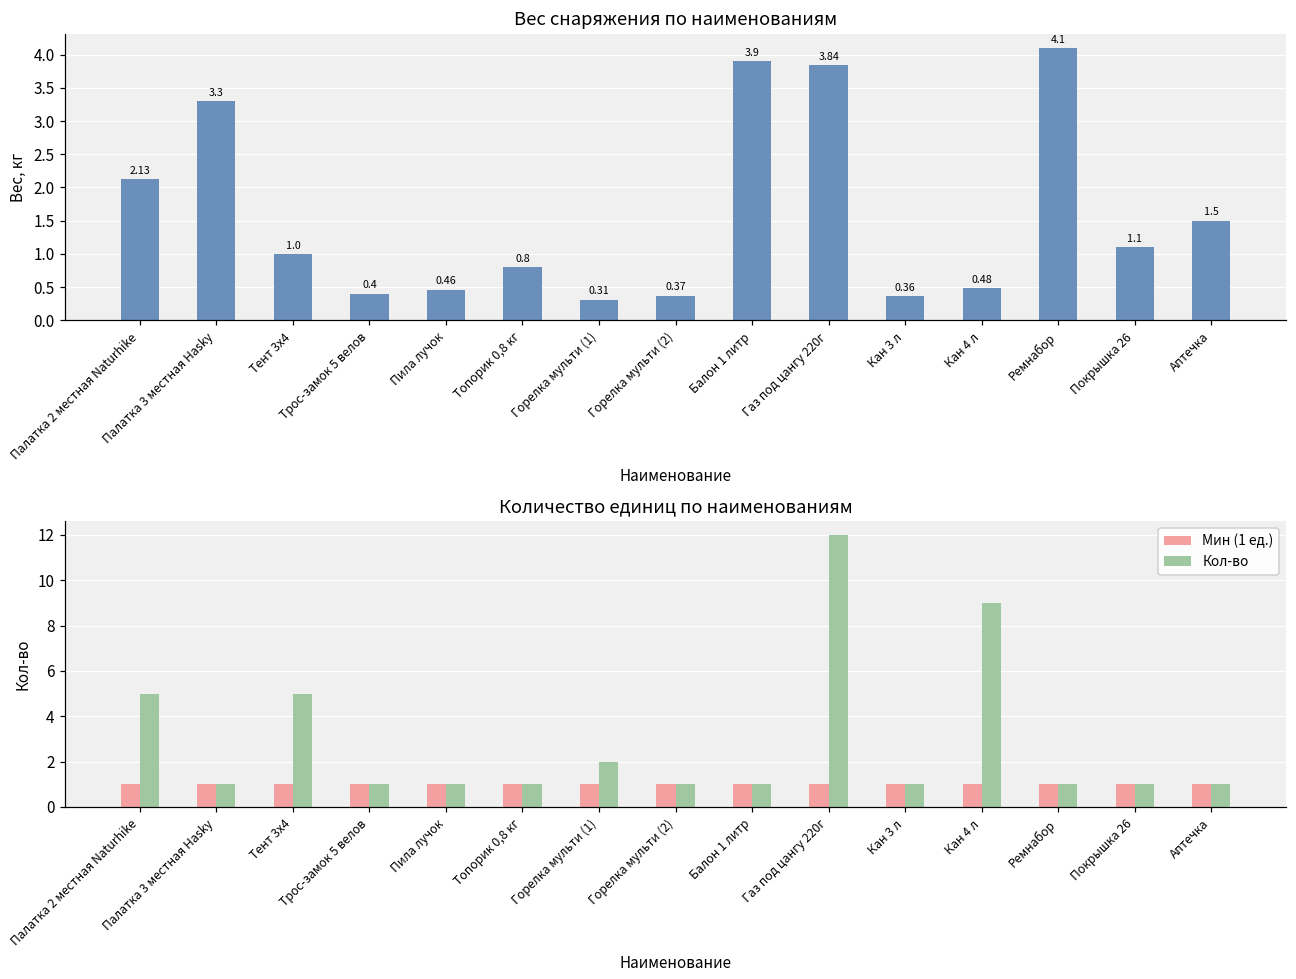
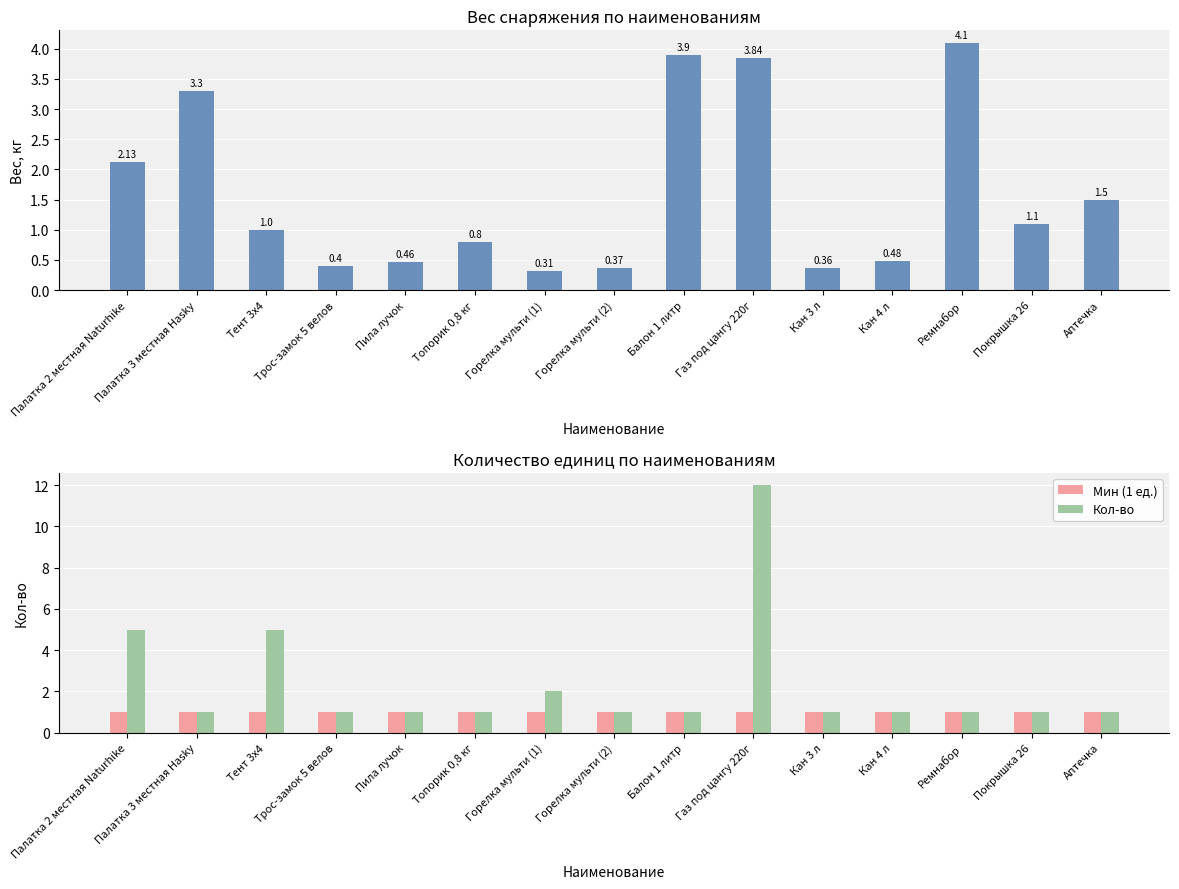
Количество единиц по наименованиям, Кол-во, Кан 4 л: 9 -> 1
